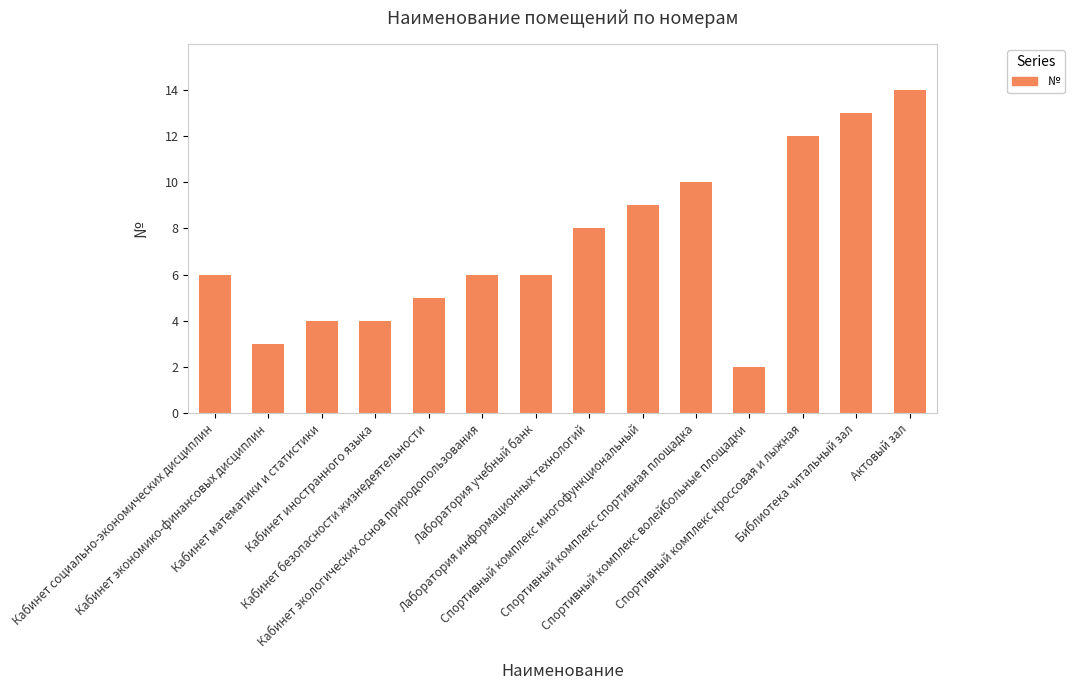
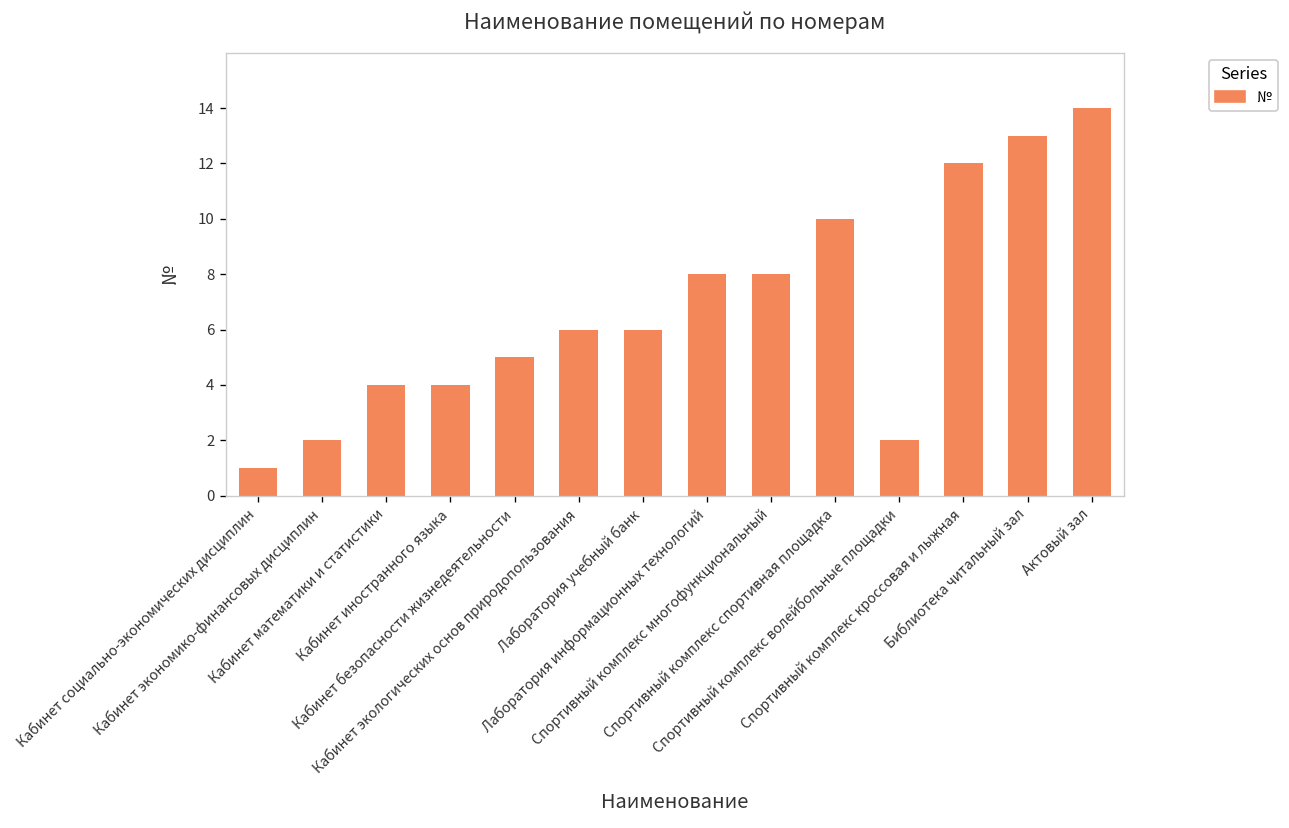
Кабинет социально-экономических дисциплин: 6 -> 1
Кабинет экономико-финансовых дисциплин: 3 -> 2
Спортивный комплекс многофункциональный: 9 -> 8
